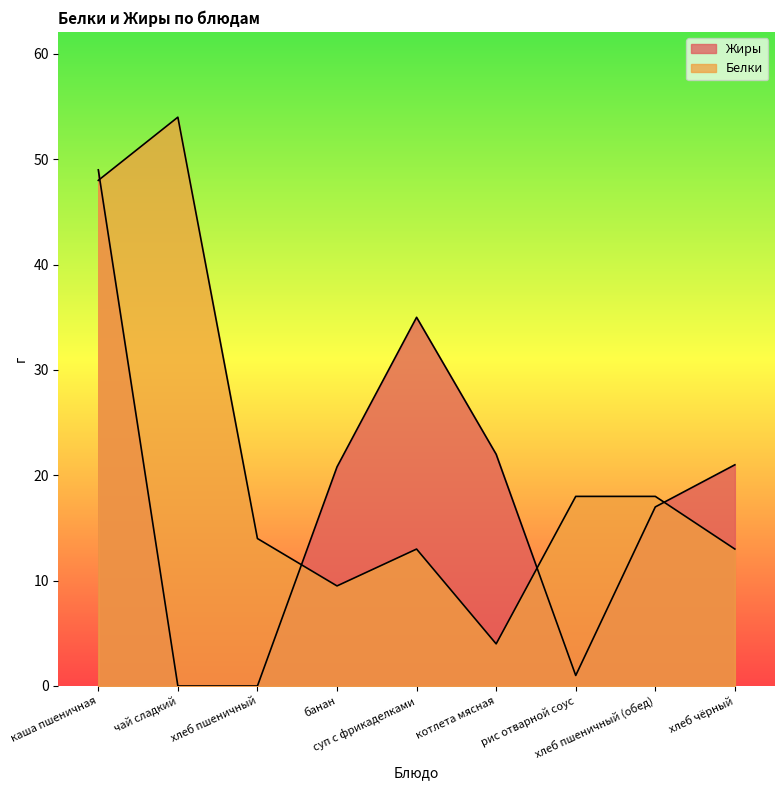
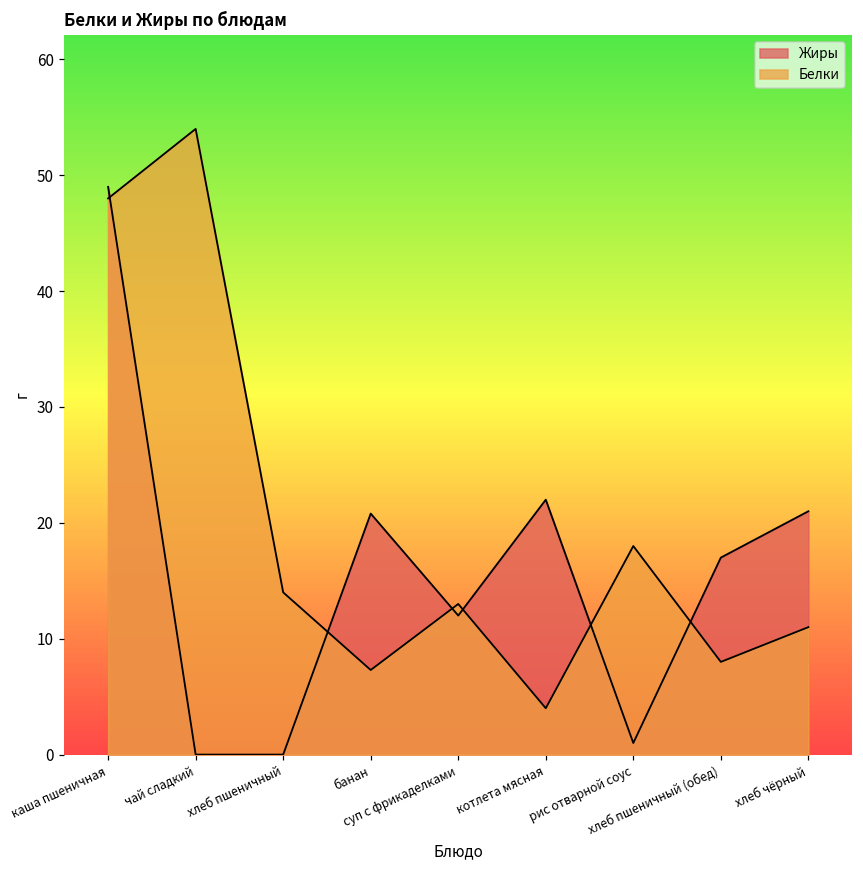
Белки, банан: 9.5 -> 7.3
Жиры, суп с фрикаделками: 35 -> 12
Белки, хлеб пшеничный (обед): 18 -> 8
Белки, хлеб чёрный: 13 -> 11
